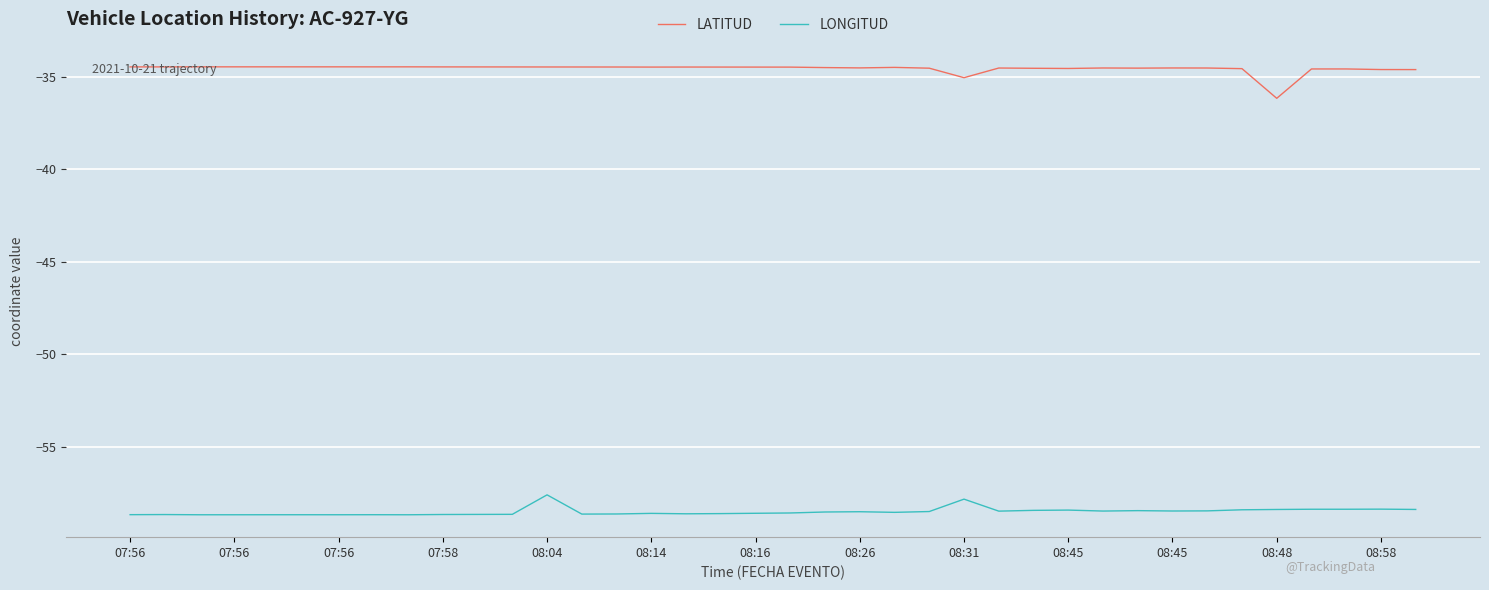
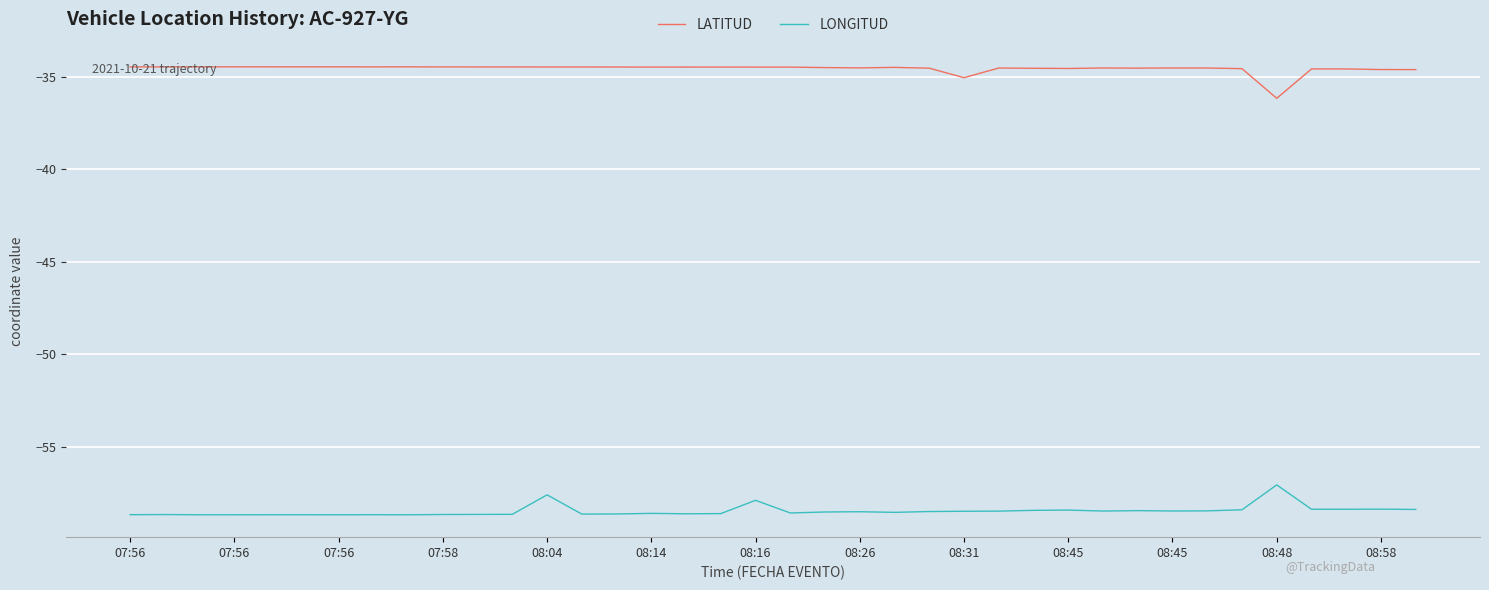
LONGITUD, 08:16: -58.6 -> -57.9
LONGITUD, 08:31: -57.8 -> -58.5
LONGITUD, 08:48: -58.4 -> -57.1
